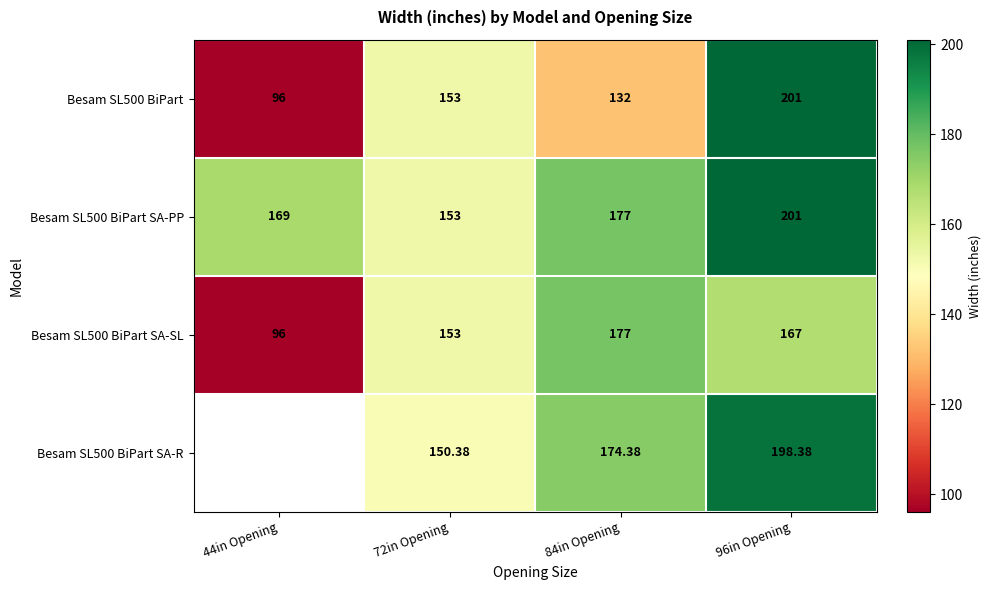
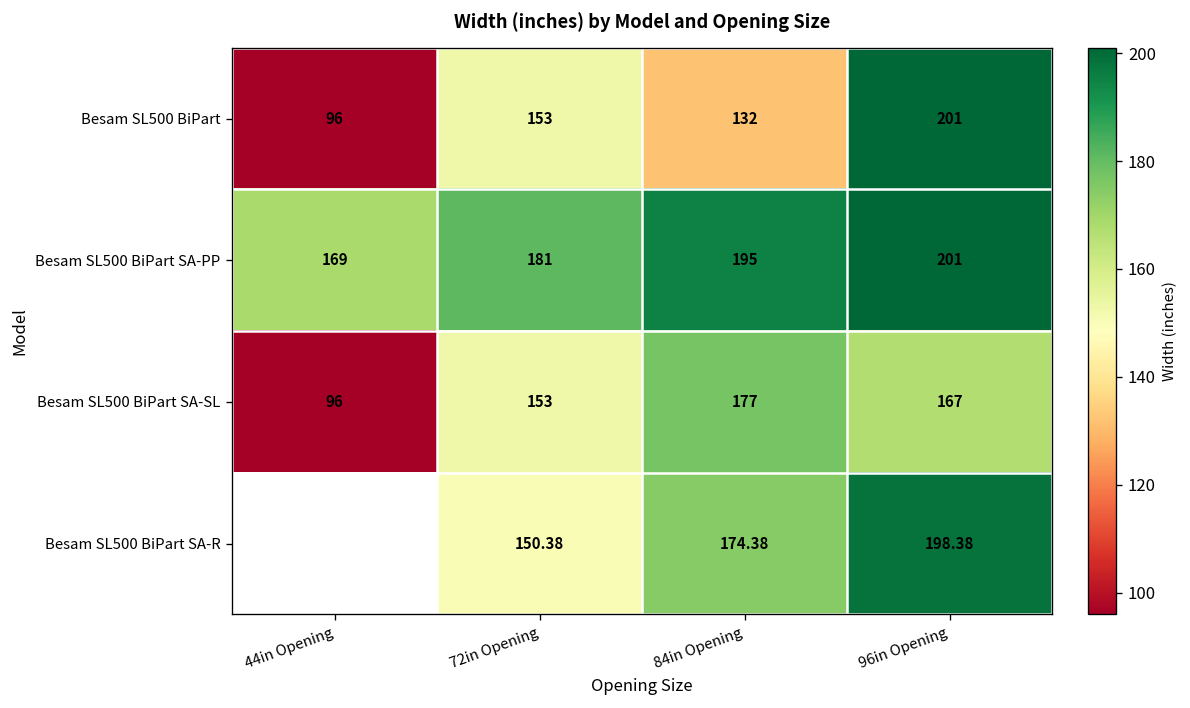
Besam SL500 BiPart SA-PP, 72in Opening: 153 -> 181
Besam SL500 BiPart SA-PP, 84in Opening: 177 -> 195
